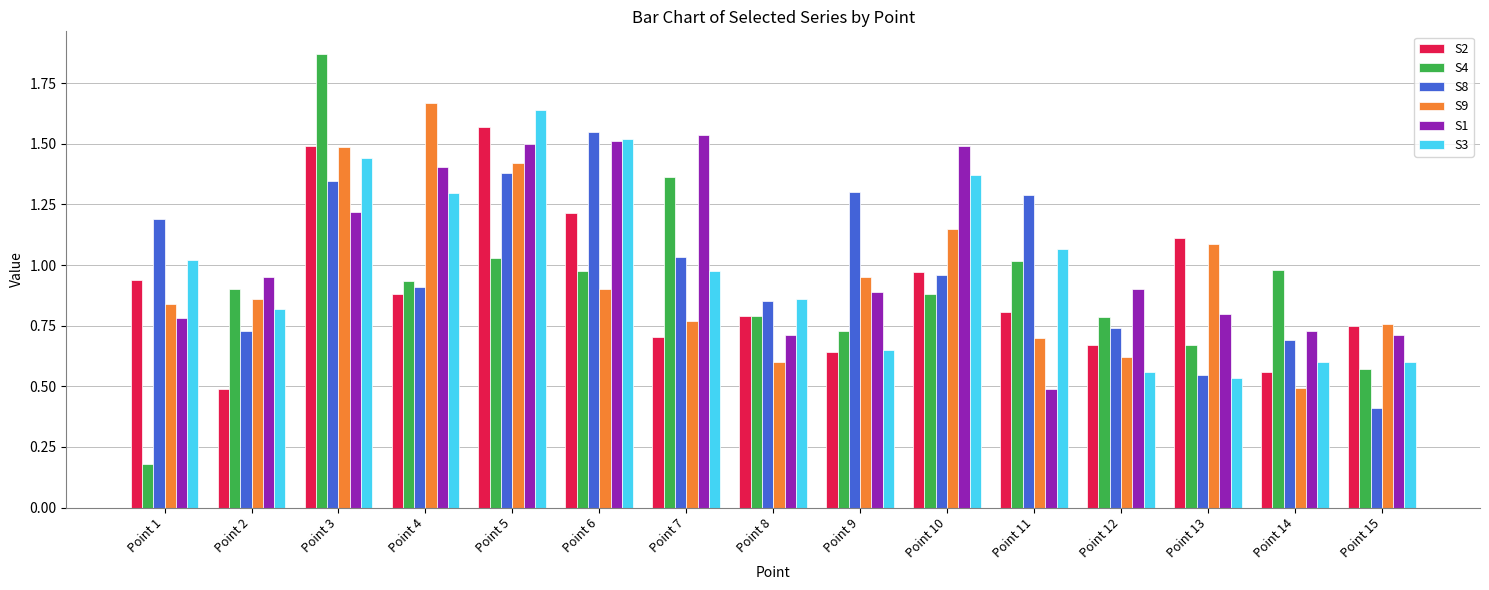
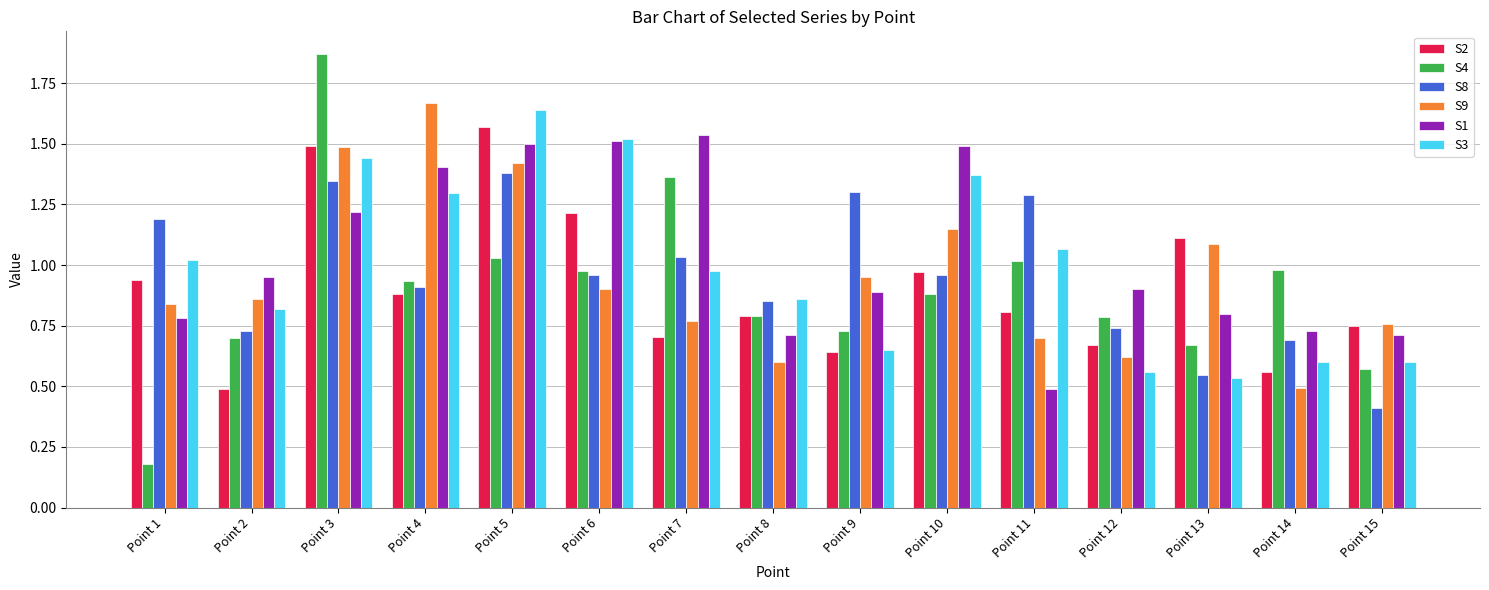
S4, Point 2: 0.9 -> 0.7
S8, Point 6: 1.55 -> 0.96
